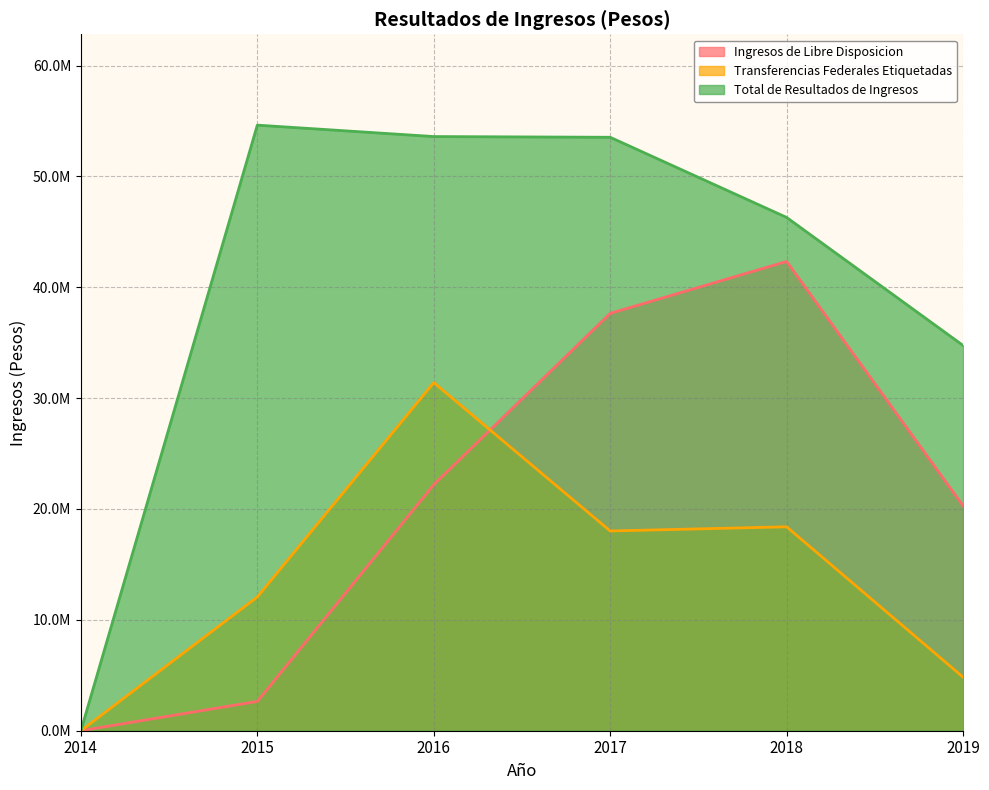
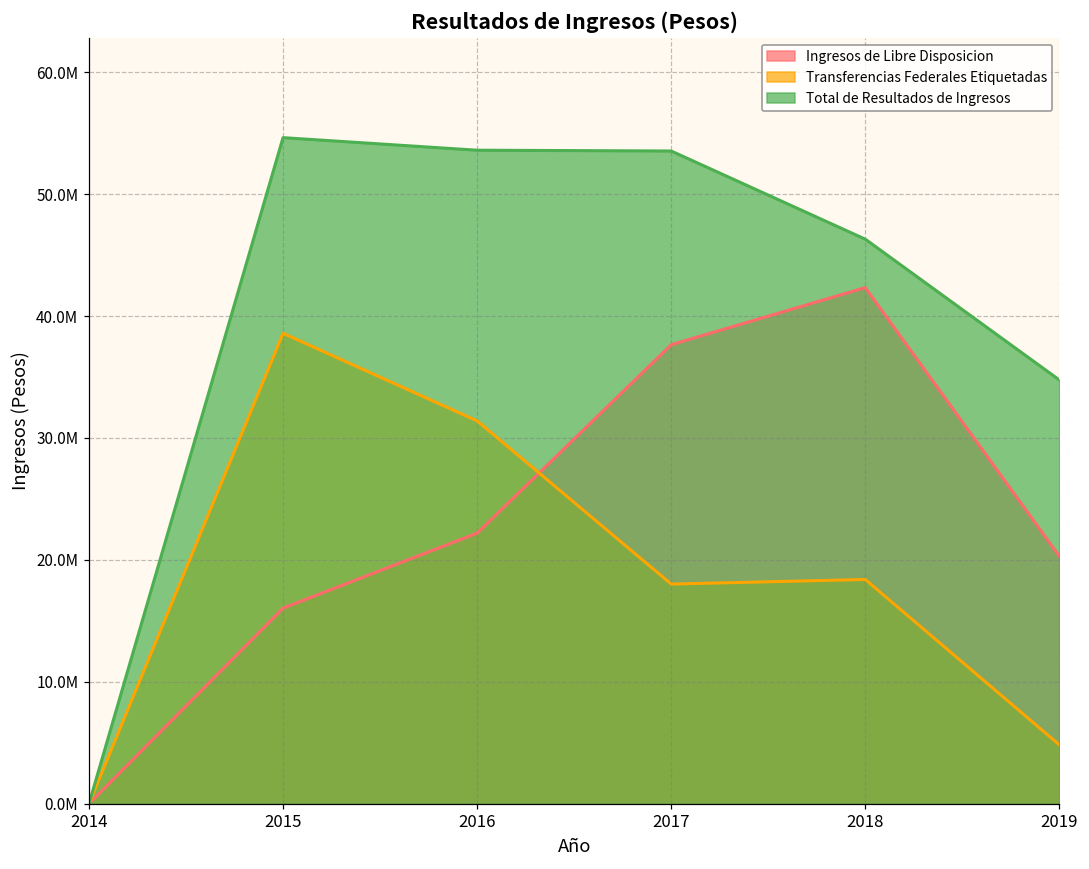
Ingresos de Libre Disposicion, 2015: 2600000 -> 16000000
Transferencias Federales Etiquetadas, 2015: 12100000 -> 38600000
